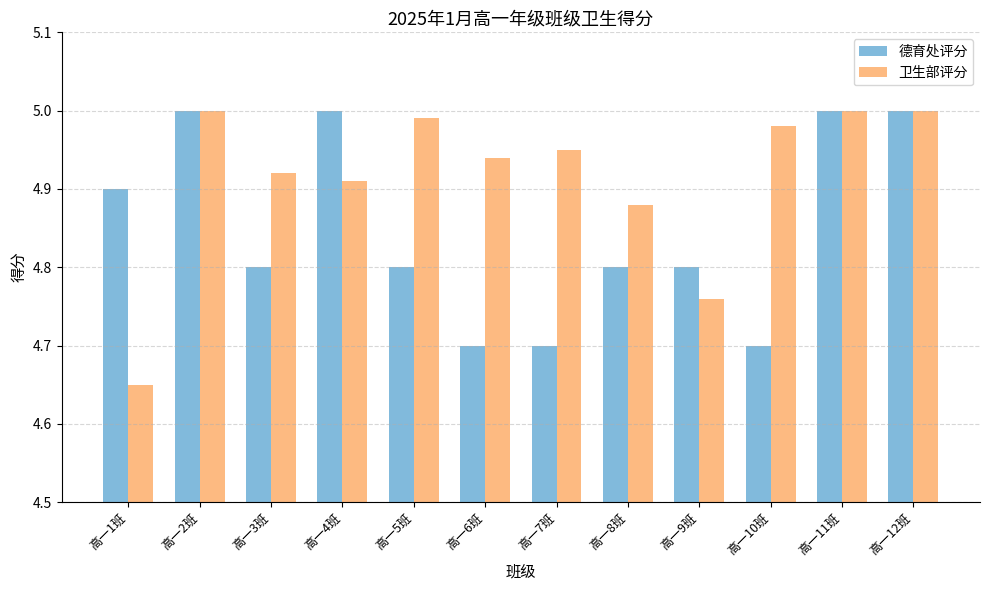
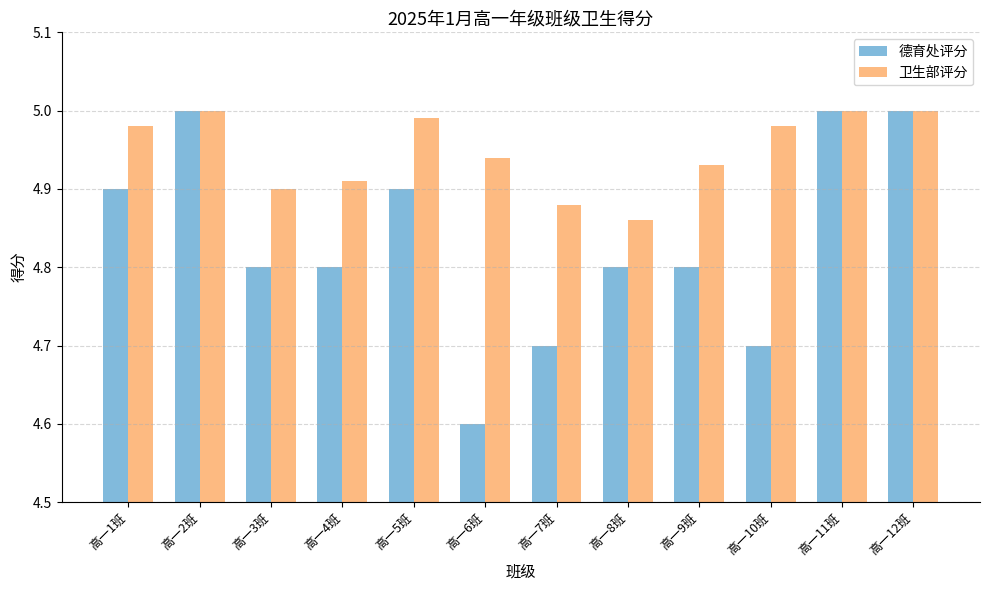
卫生部评分, 高一1班: 4.65 -> 4.98
卫生部评分, 高一3班: 4.92 -> 4.90
德育处评分, 高一4班: 5.0 -> 4.8
德育处评分, 高一5班: 4.8 -> 4.9
德育处评分, 高一6班: 4.7 -> 4.6
卫生部评分, 高一7班: 4.95 -> 4.88
卫生部评分, 高一8班: 4.88 -> 4.86
卫生部评分, 高一9班: 4.76 -> 4.93
